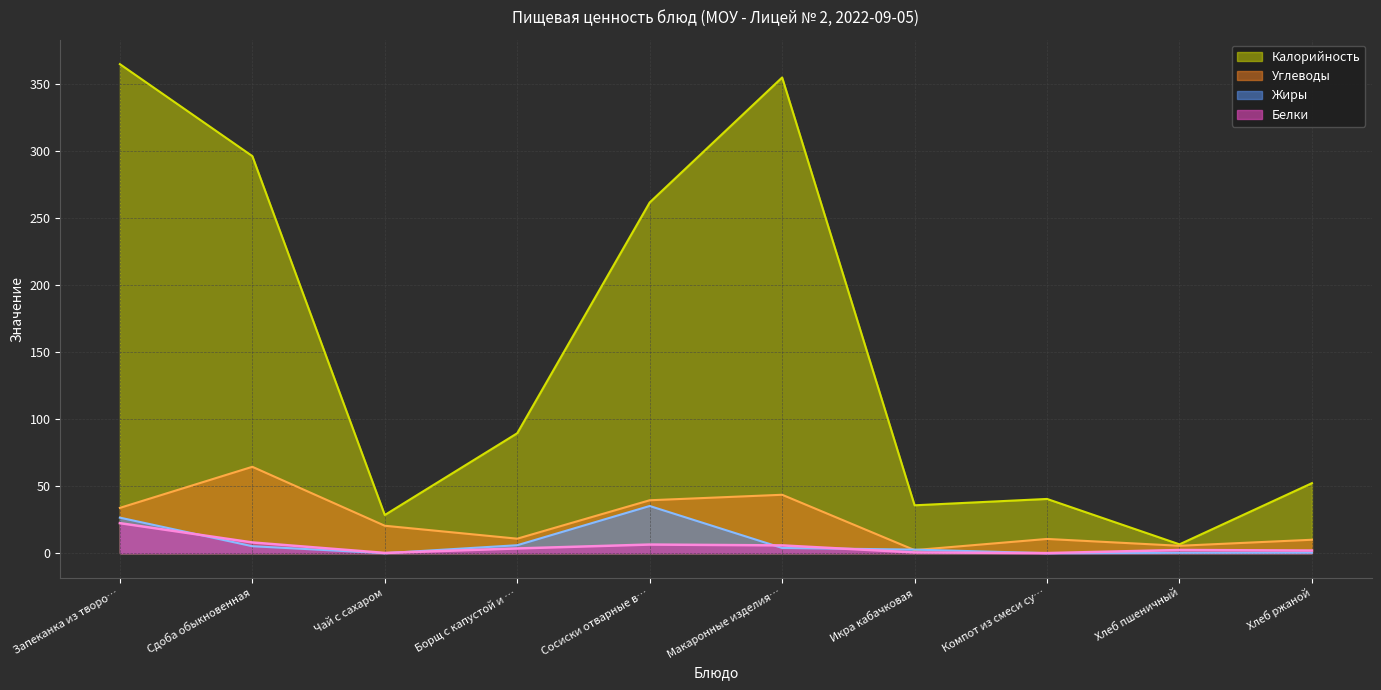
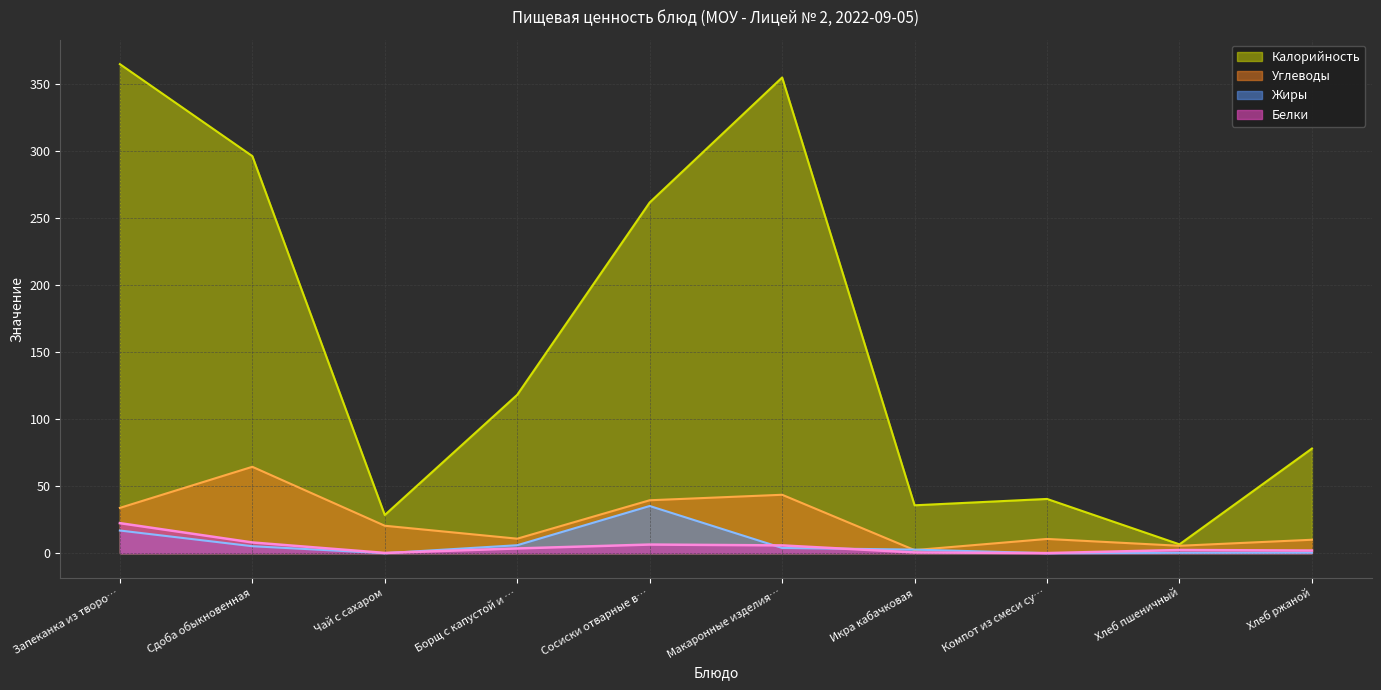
Жиры, Запеканка из творо…: 27 -> 17
Калорийность, Борщ с капустой и …: 89 -> 118
Калорийность, Хлеб ржаной: 52 -> 78
